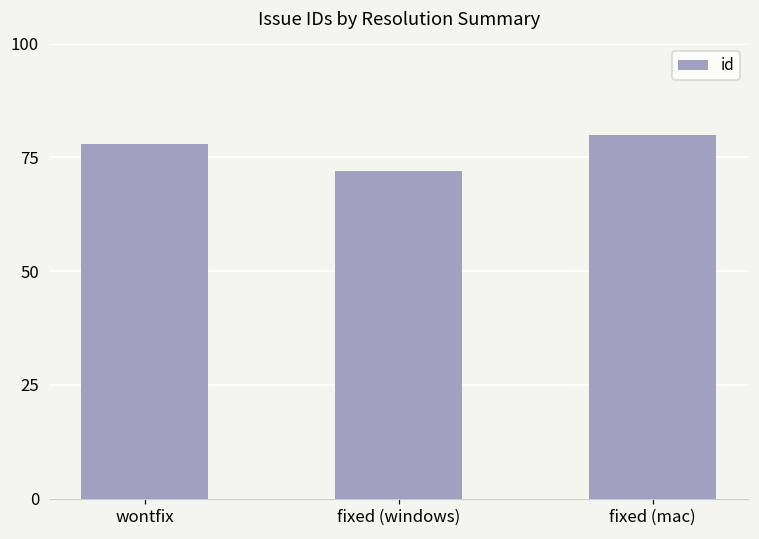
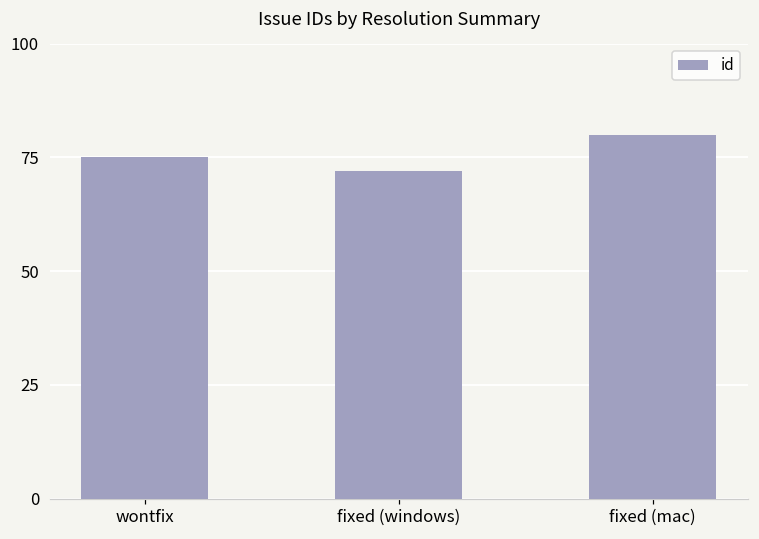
wontfix: 78 -> 75
